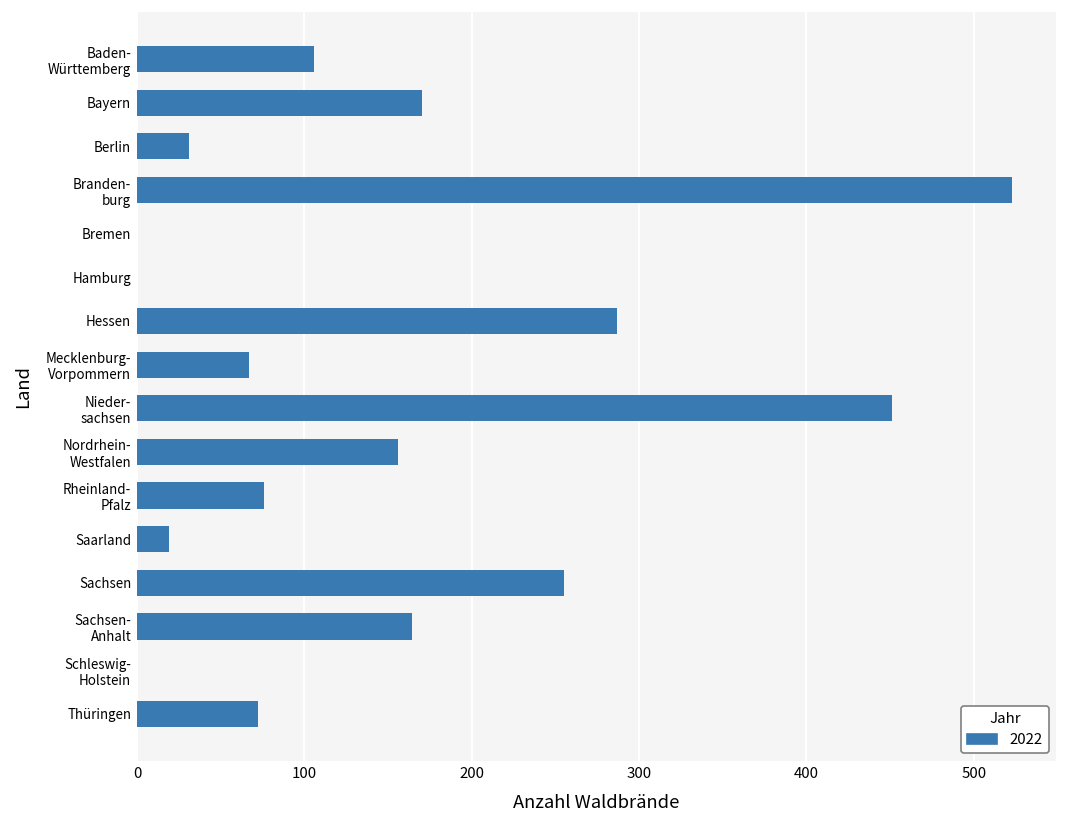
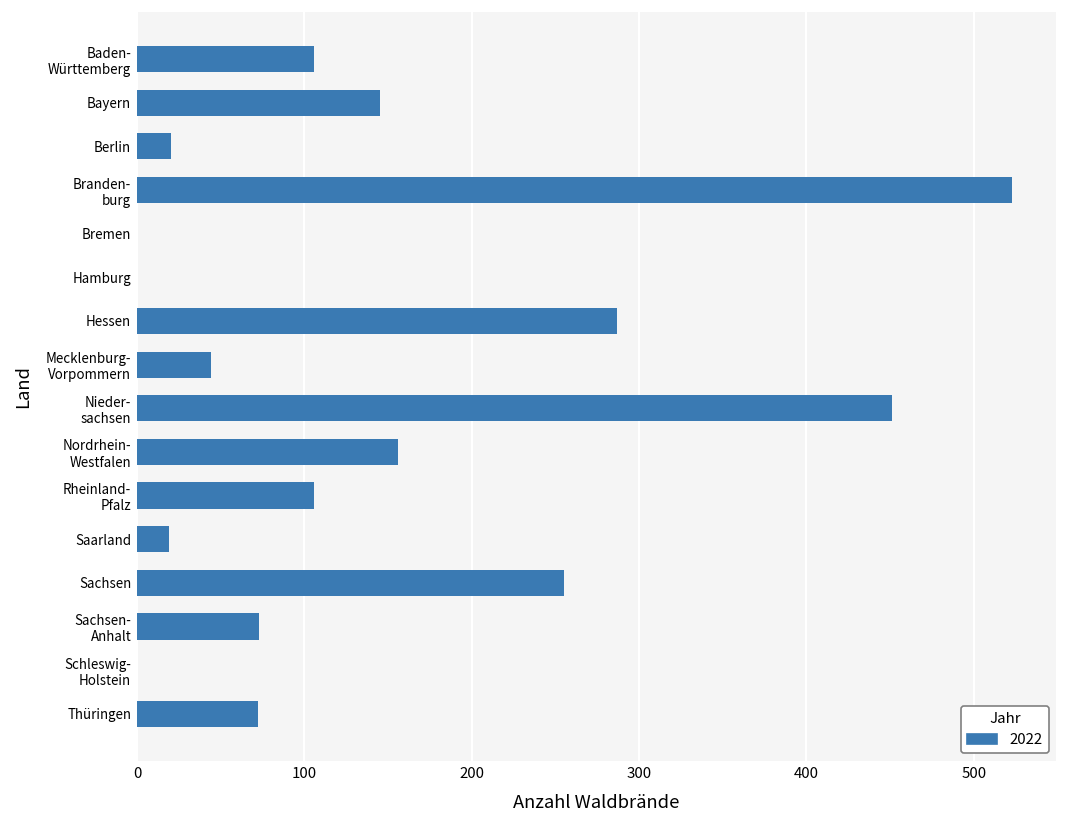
Bayern: 170 -> 145
Berlin: 31 -> 20
Mecklenburg- Vorpommern: 67 -> 44
Rheinland- Pfalz: 76 -> 106
Sachsen- Anhalt: 164 -> 73
